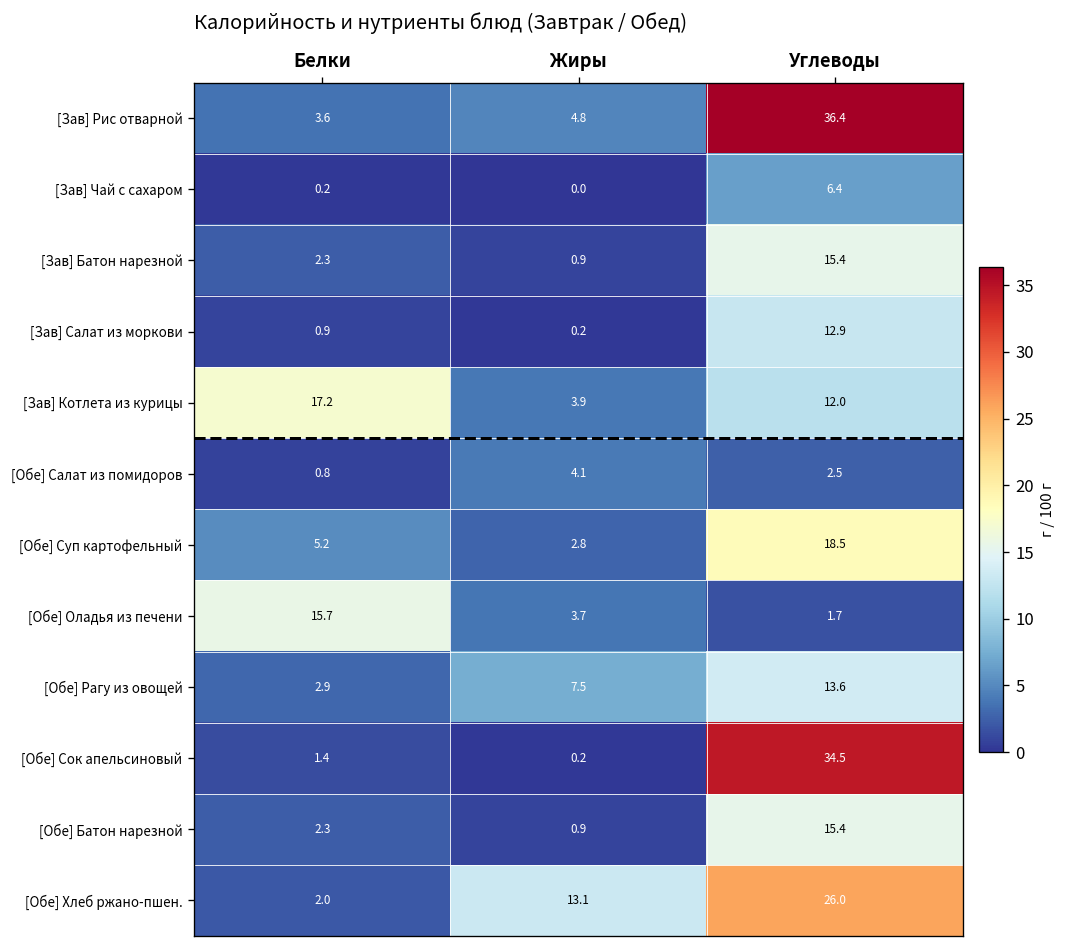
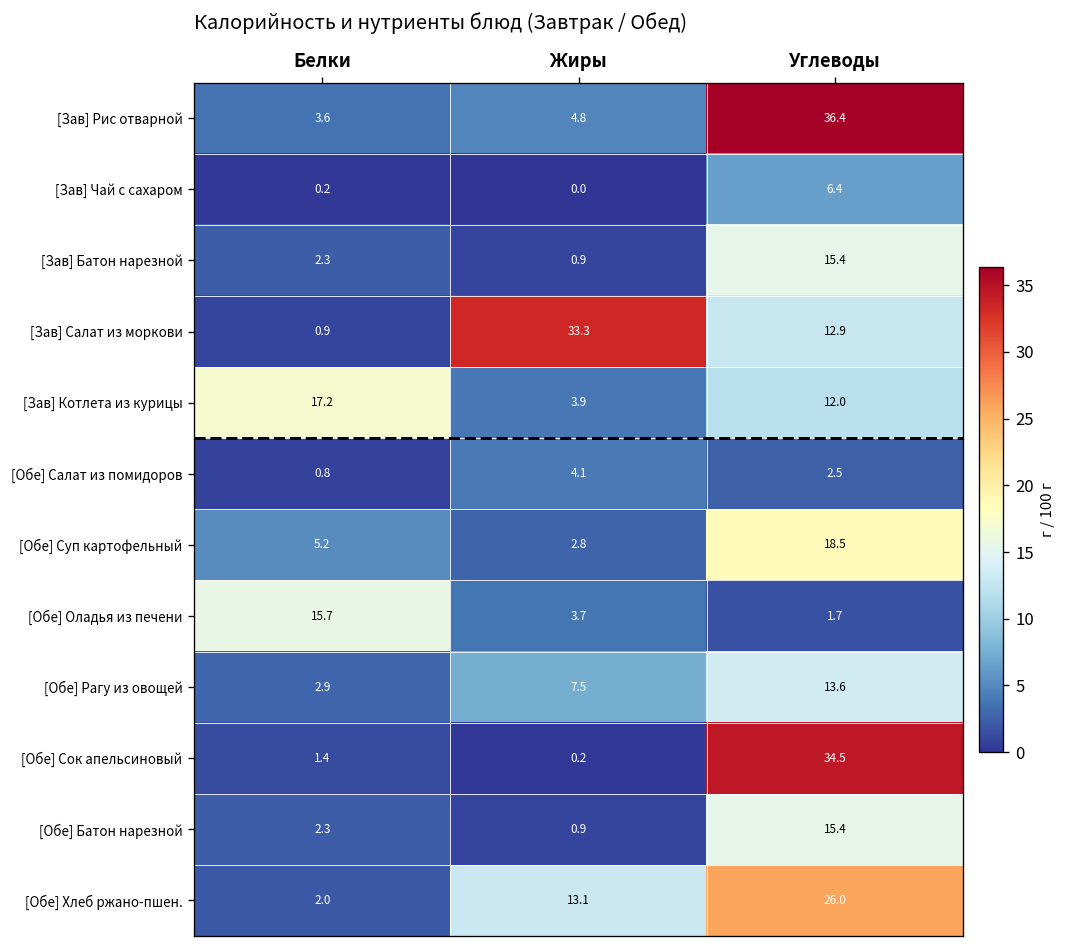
[Зав] Салат из моркови, Жиры: 0.2 -> 33.3
